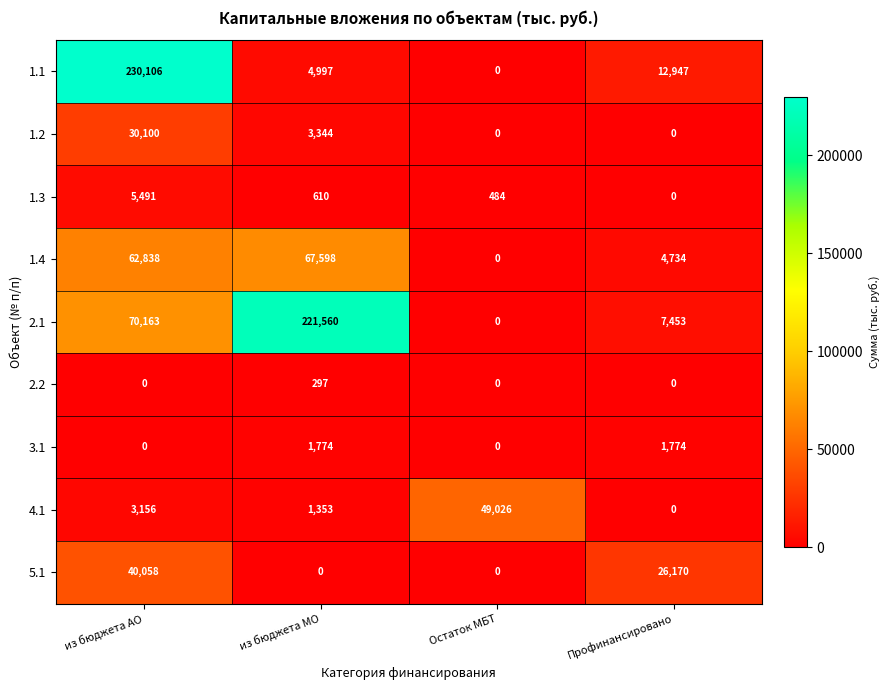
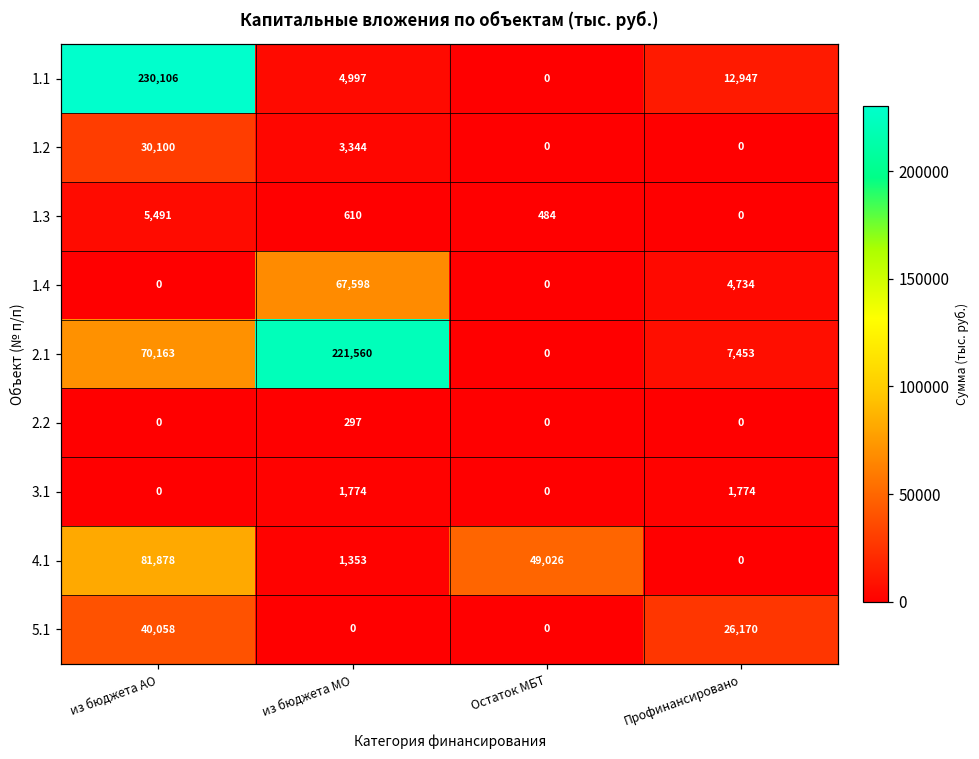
1.4, из бюджета АО: 62,838 -> 0
4.1, из бюджета АО: 3,156 -> 81,878
